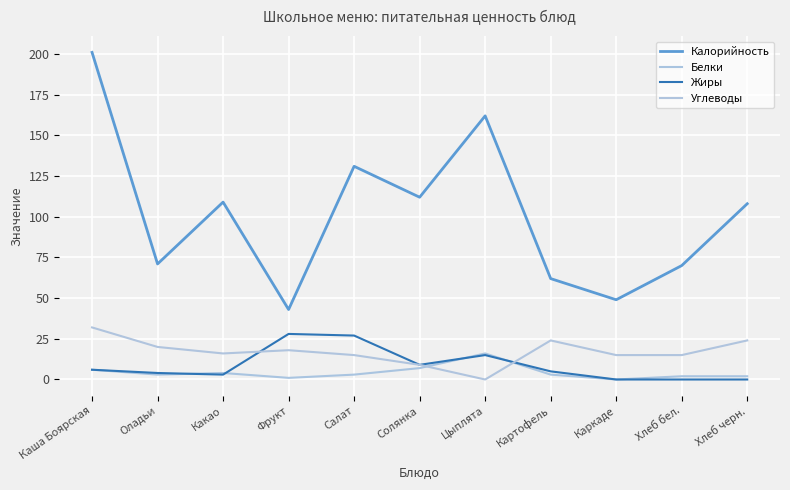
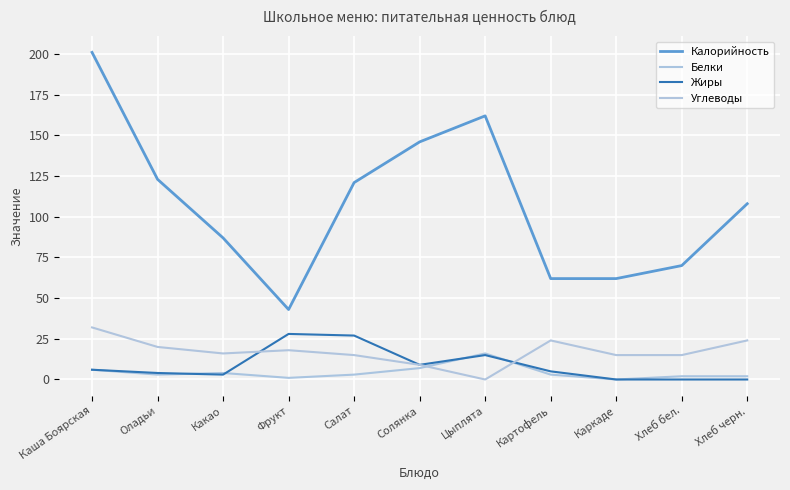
Калорийность, Оладьи: 71 -> 123
Калорийность, Какао: 109 -> 87
Калорийность, Салат: 131 -> 121
Калорийность, Солянка: 112 -> 146
Калорийность, Каркаде: 49 -> 62
